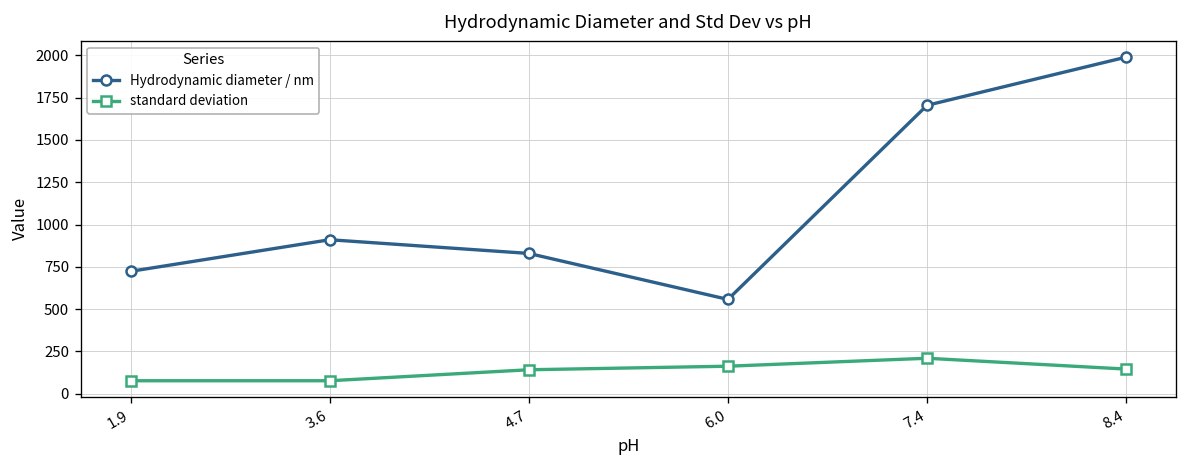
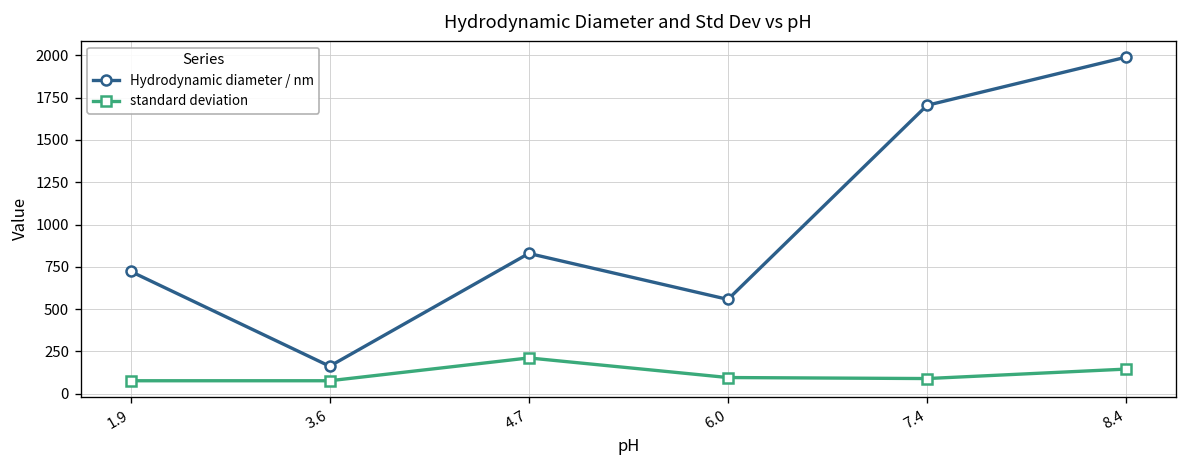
Hydrodynamic diameter / nm, 3.6: 910 -> 160
standard deviation, 4.7: 140 -> 210
standard deviation, 6.0: 160 -> 100
standard deviation, 7.4: 210 -> 90
